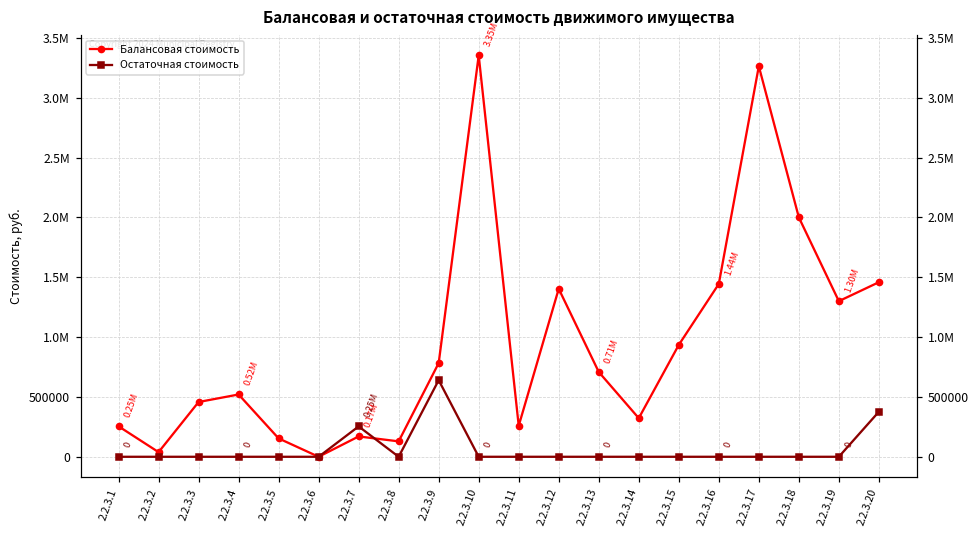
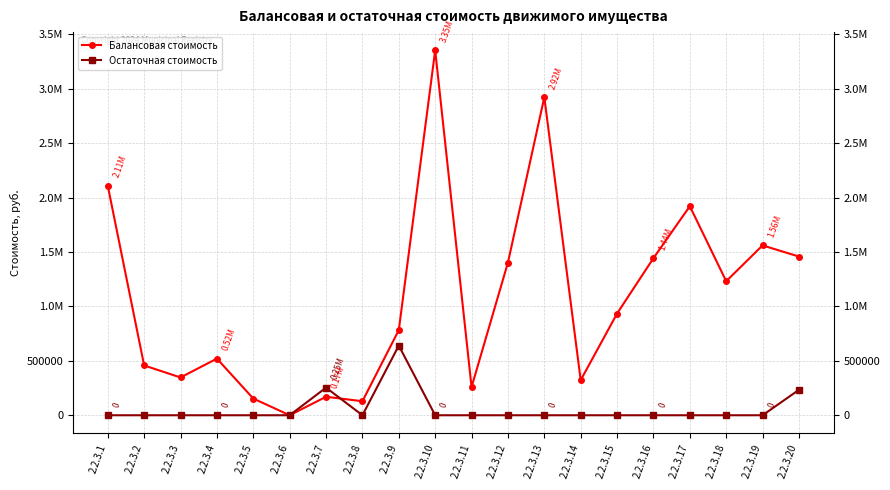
Балансовая стоимость, 2.2.3.1: 0.25M -> 2.11M
Балансовая стоимость, 2.2.3.2: 40000 -> 460000
Балансовая стоимость, 2.2.3.3: 460000 -> 350000
Балансовая стоимость, 2.2.3.13: 0.71M -> 2.92M
Балансовая стоимость, 2.2.3.17: 3260000 -> 1920000
Балансовая стоимость, 2.2.3.18: 2000000 -> 1230000
Балансовая стоимость, 2.2.3.19: 1.30M -> 1.56M
Остаточная стоимость, 2.2.3.20: 380000 -> 230000
